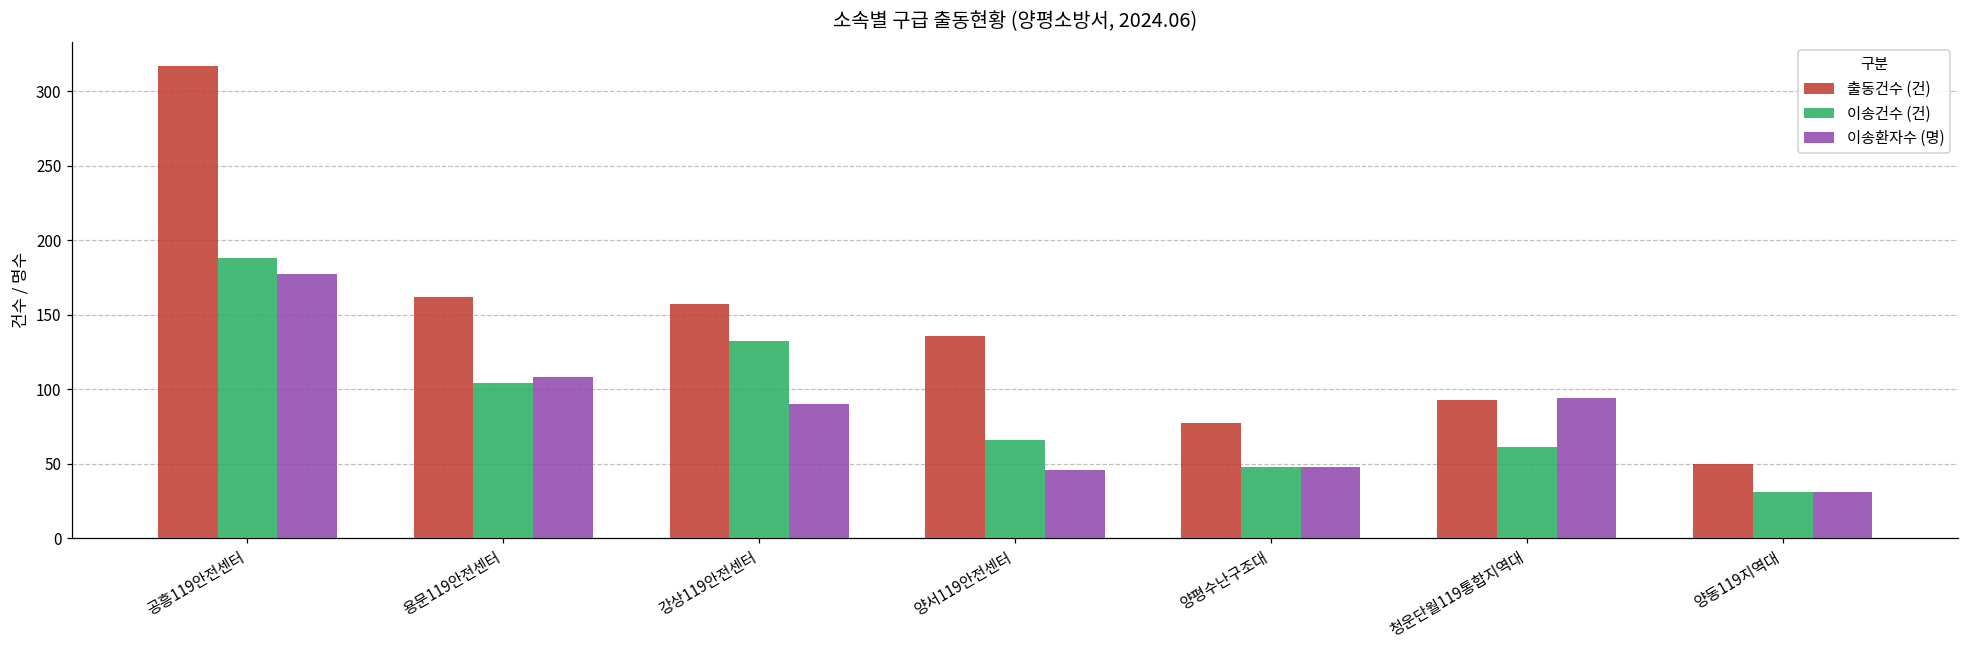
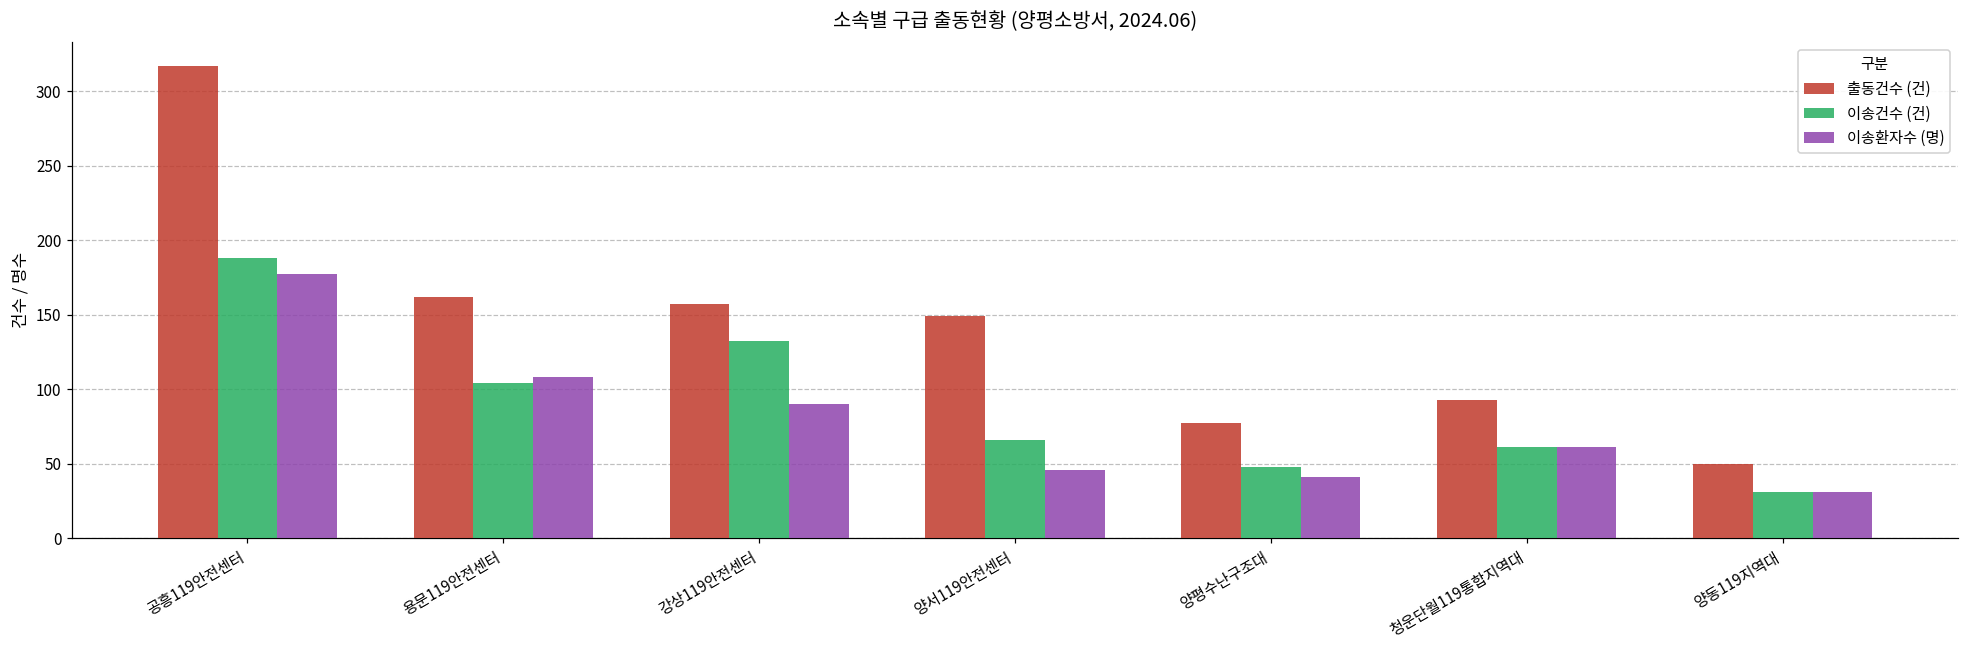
출동건수 (건), 양서119안전센터: 136 -> 149
이송환자수 (명), 양평수난구조대: 48 -> 41
이송환자수 (명), 청운단월119통합지역대: 94 -> 61
